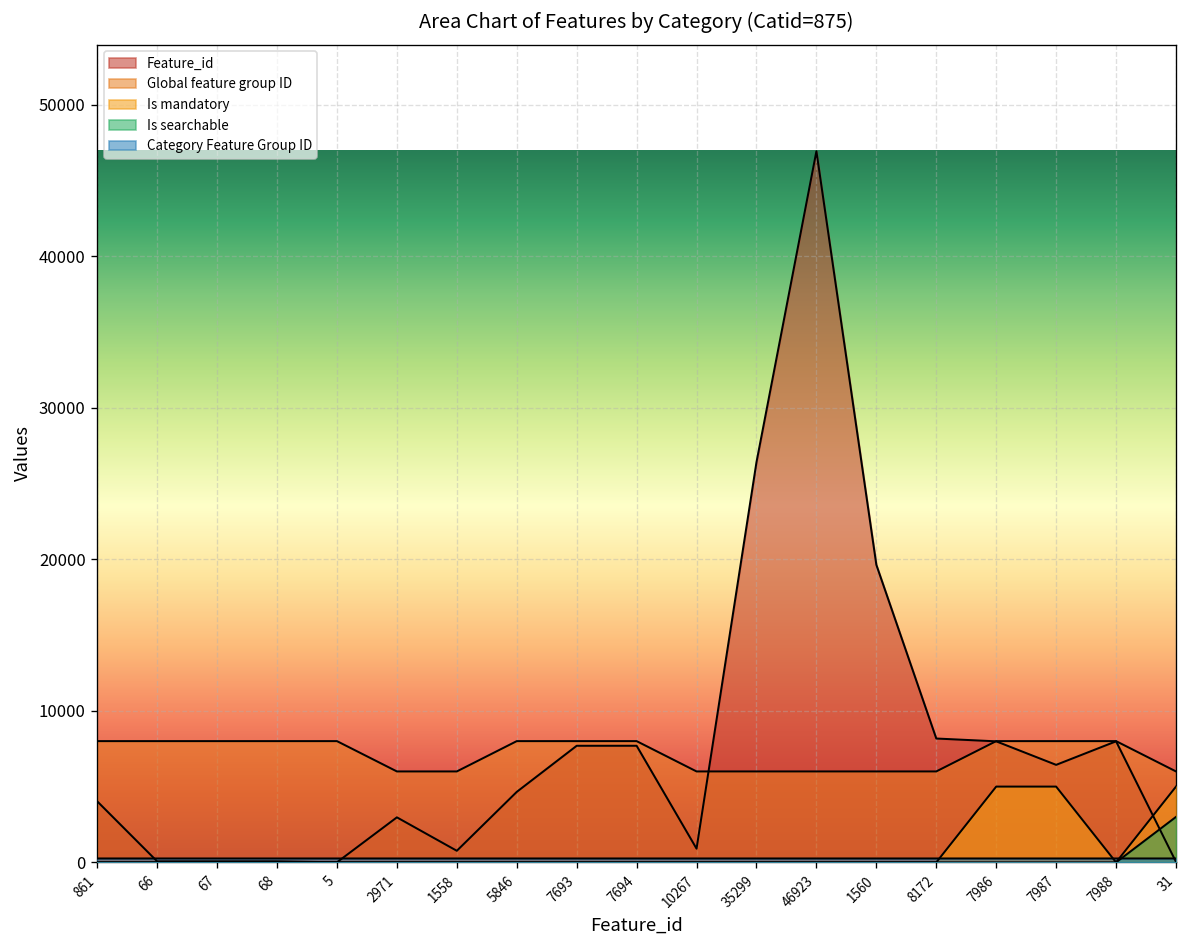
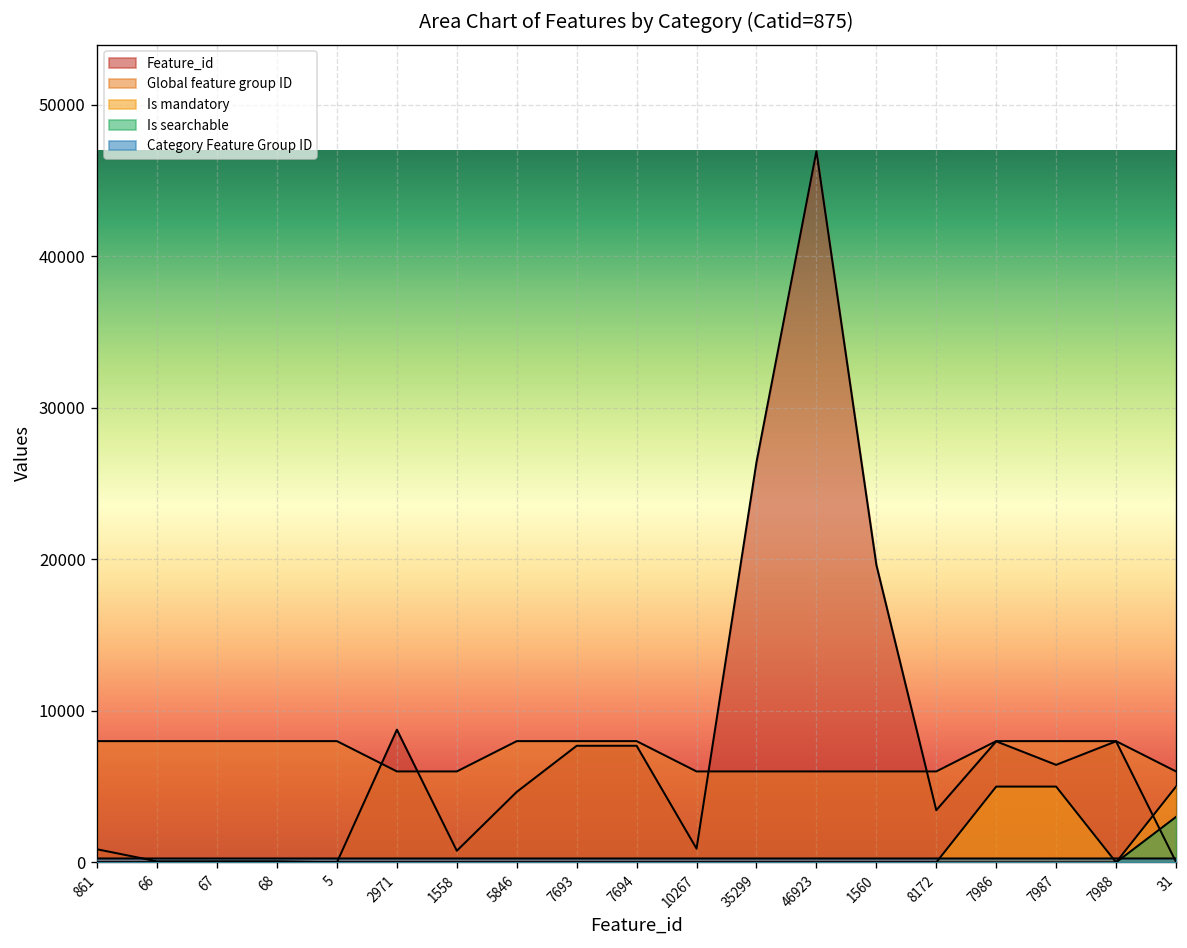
Feature_id, 861: 4000 -> 900
Feature_id, 2971: 3000 -> 8800
Feature_id, 8172: 8200 -> 3400
